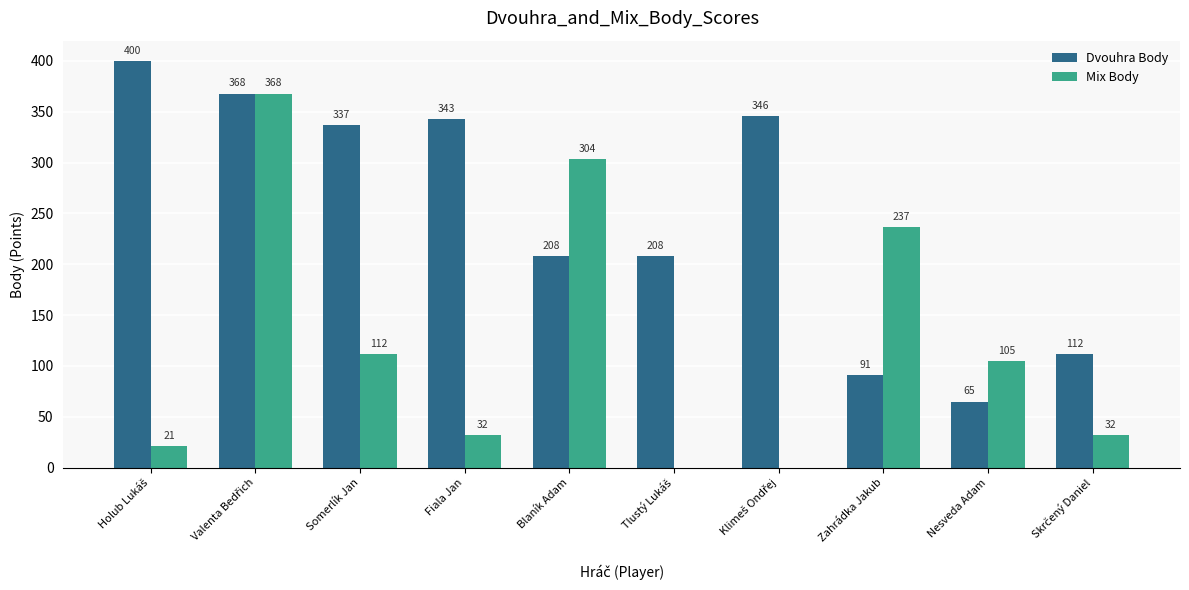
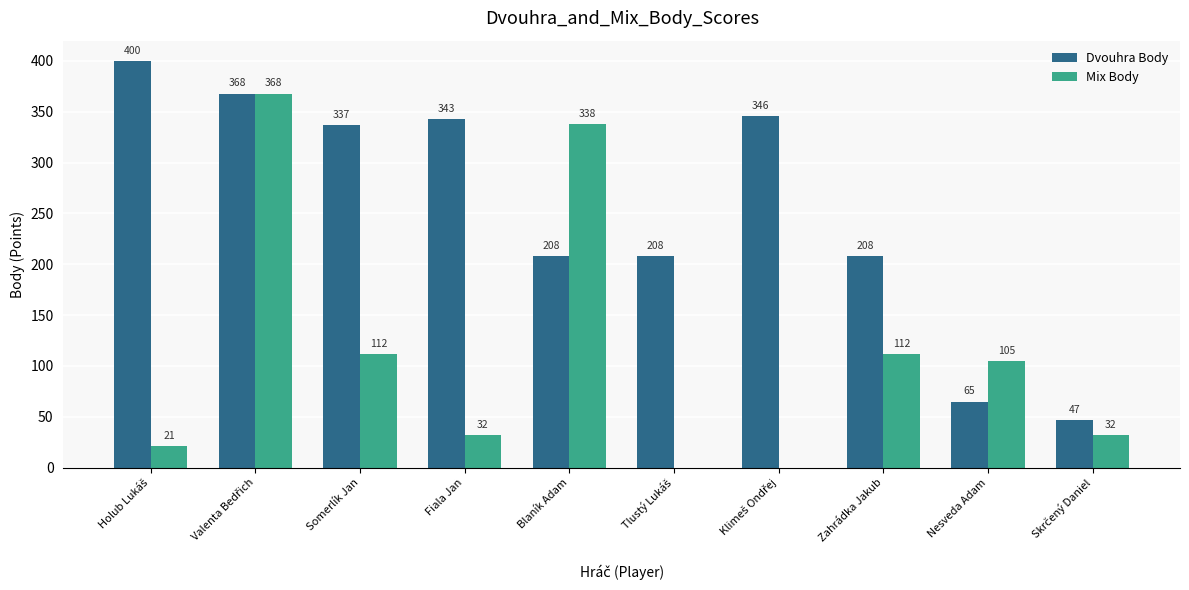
Mix Body, Blaník Adam: 304 -> 338
Dvouhra Body, Zahrádka Jakub: 91 -> 208
Mix Body, Zahrádka Jakub: 237 -> 112
Dvouhra Body, Skrčený Daniel: 112 -> 47
